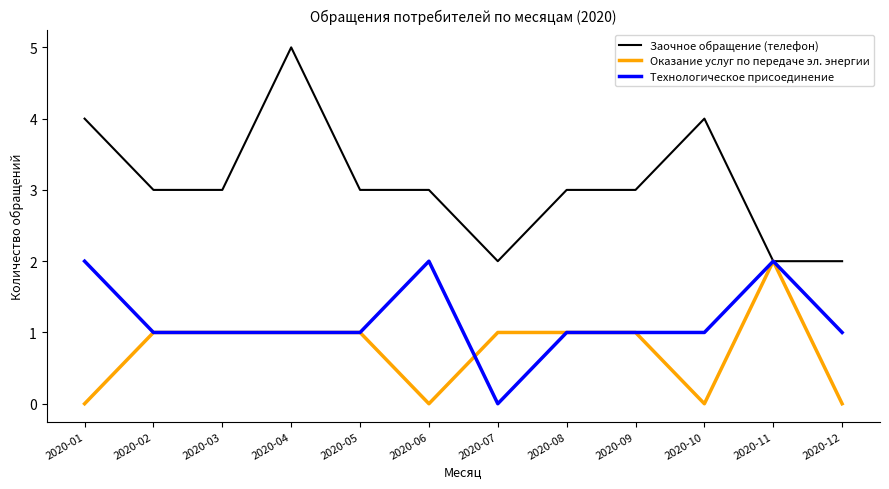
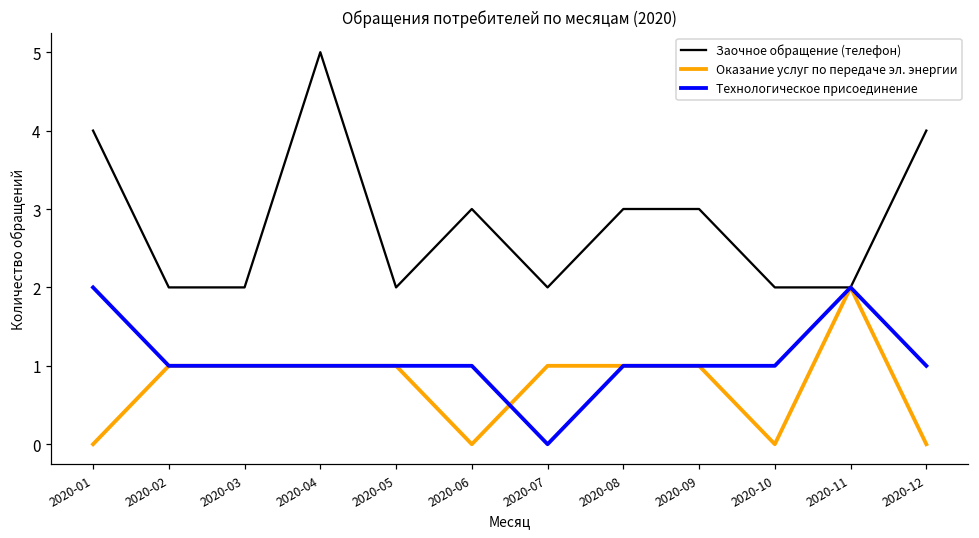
Заочное обращение (телефон), 2020-02: 3 -> 2
Заочное обращение (телефон), 2020-03: 3 -> 2
Заочное обращение (телефон), 2020-05: 3 -> 2
Технологическое присоединение, 2020-06: 2 -> 1
Заочное обращение (телефон), 2020-10: 4 -> 2
Заочное обращение (телефон), 2020-12: 2 -> 4
